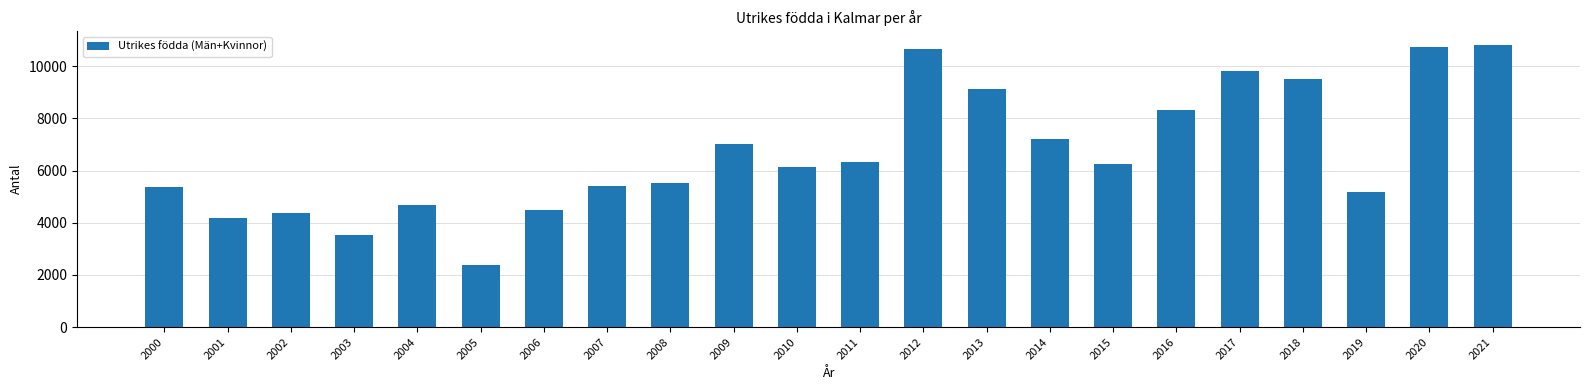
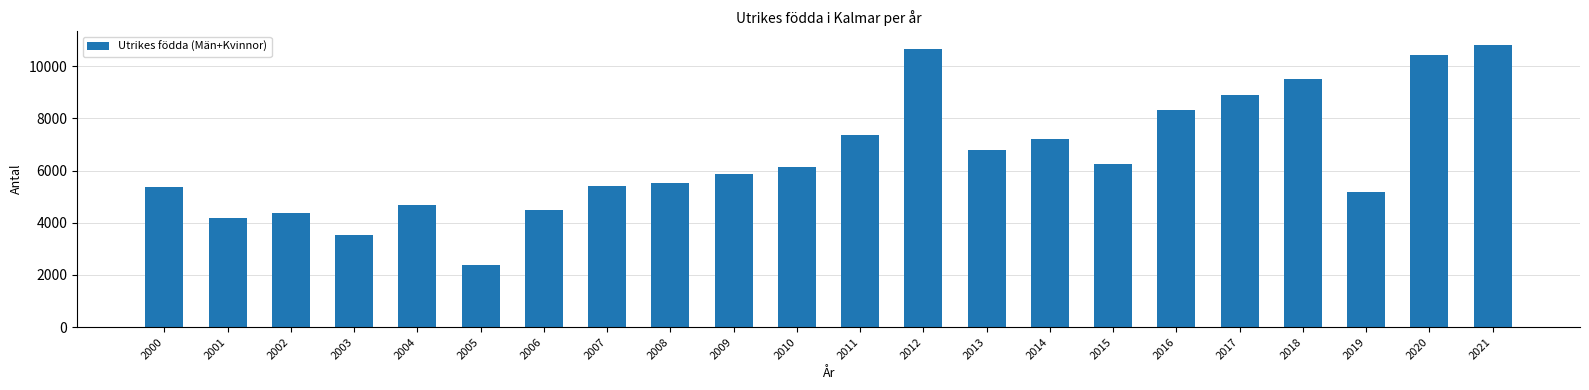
2009: 7000 -> 5900
2011: 6300 -> 7400
2013: 9100 -> 6800
2017: 9800 -> 8900
2020: 10700 -> 10400
